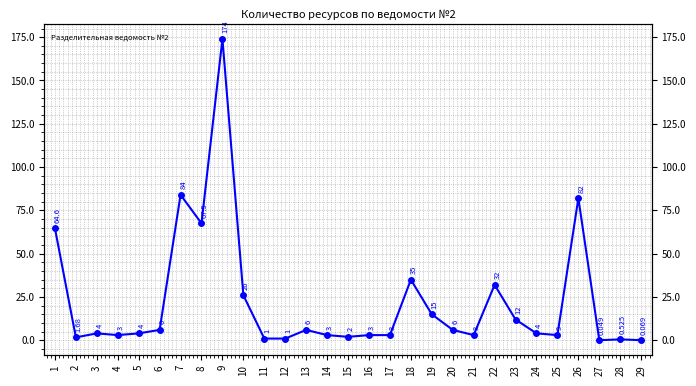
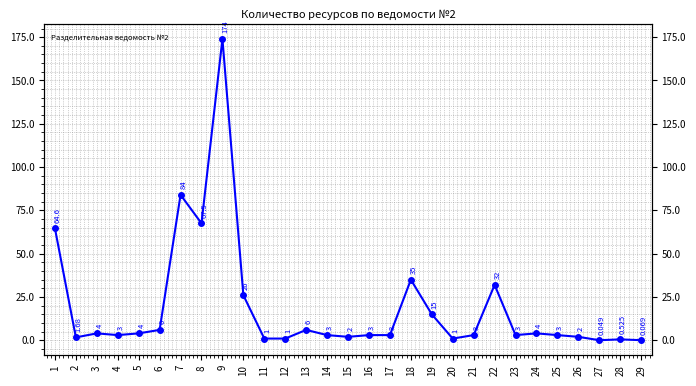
20: 6 -> 1
23: 12 -> 3
26: 82 -> 2
